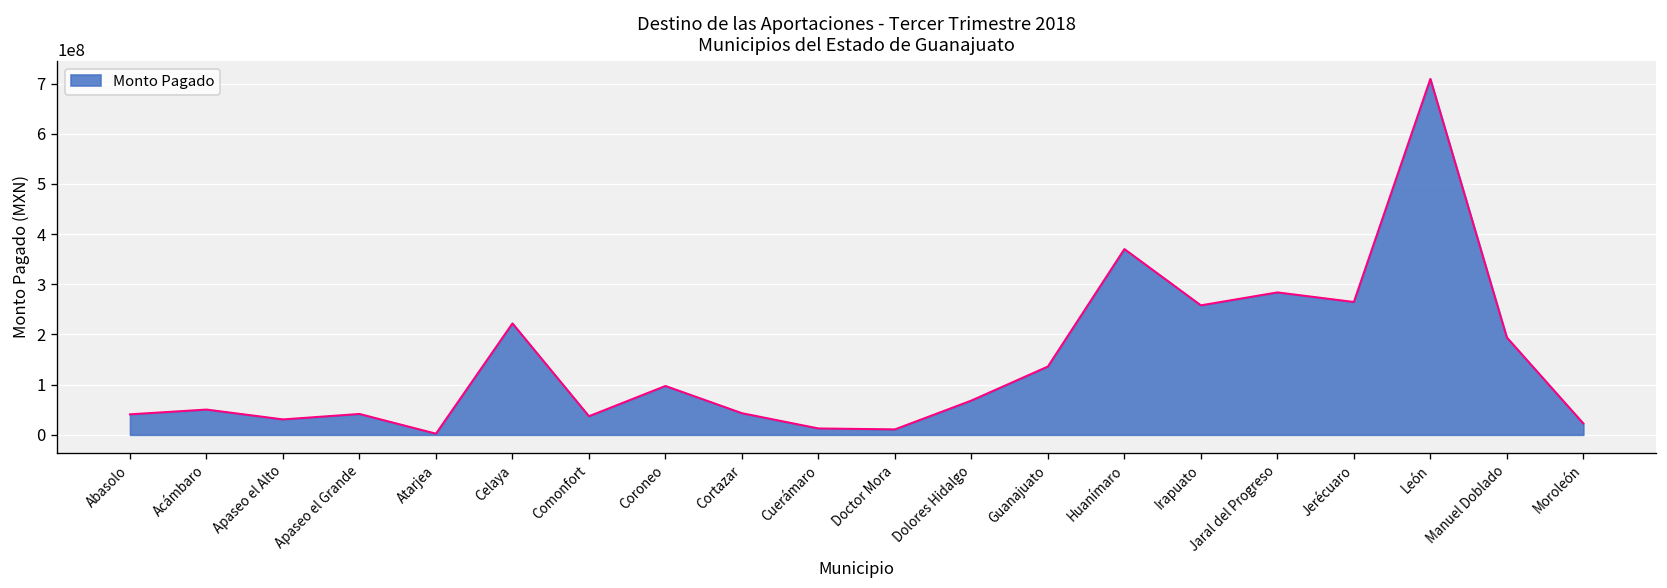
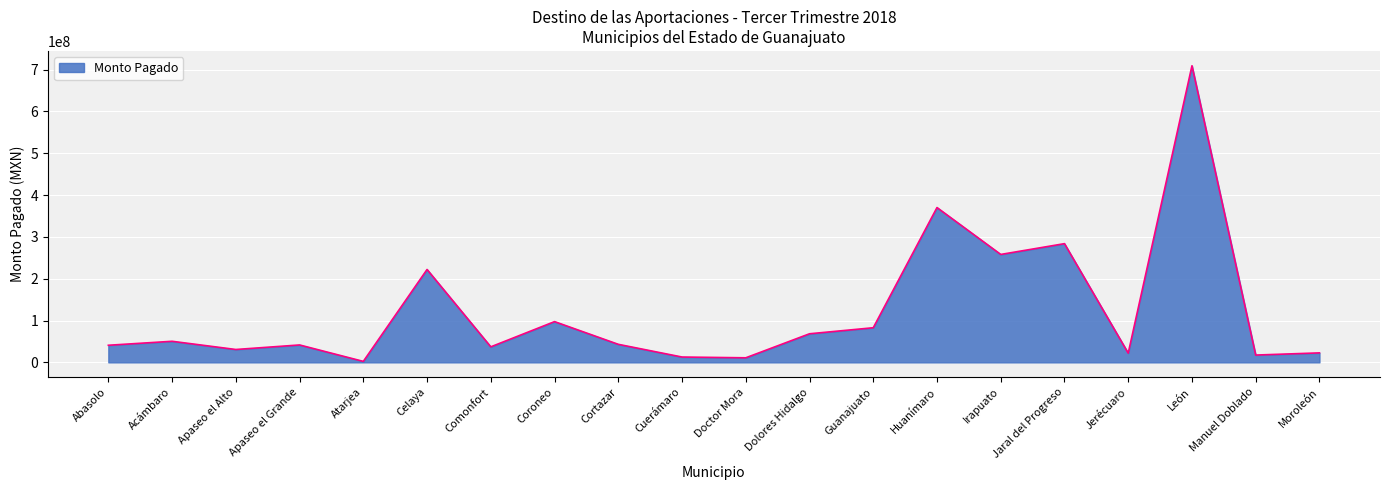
Guanajuato: 140000000 -> 80000000
Jerécuaro: 260000000 -> 20000000
Manuel Doblado: 190000000 -> 20000000
